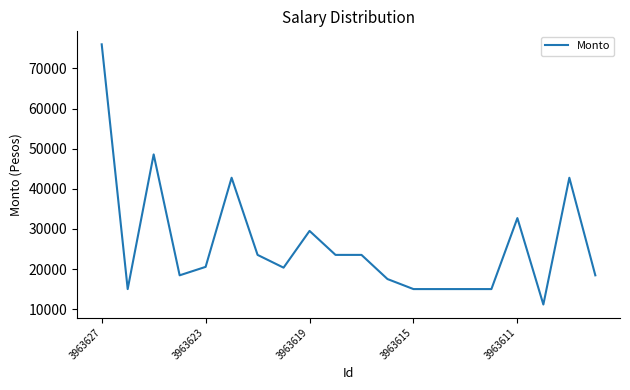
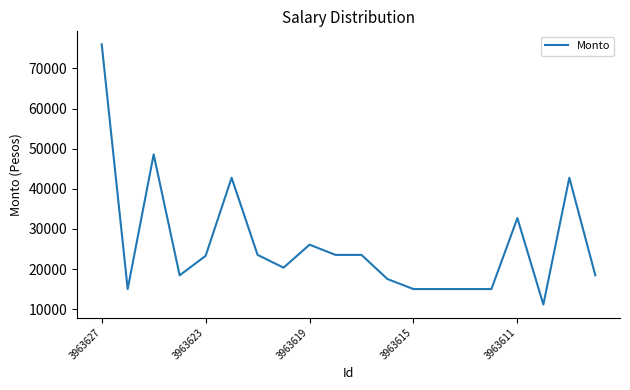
3963623: 21000 -> 23000
3963619: 29000 -> 26000
